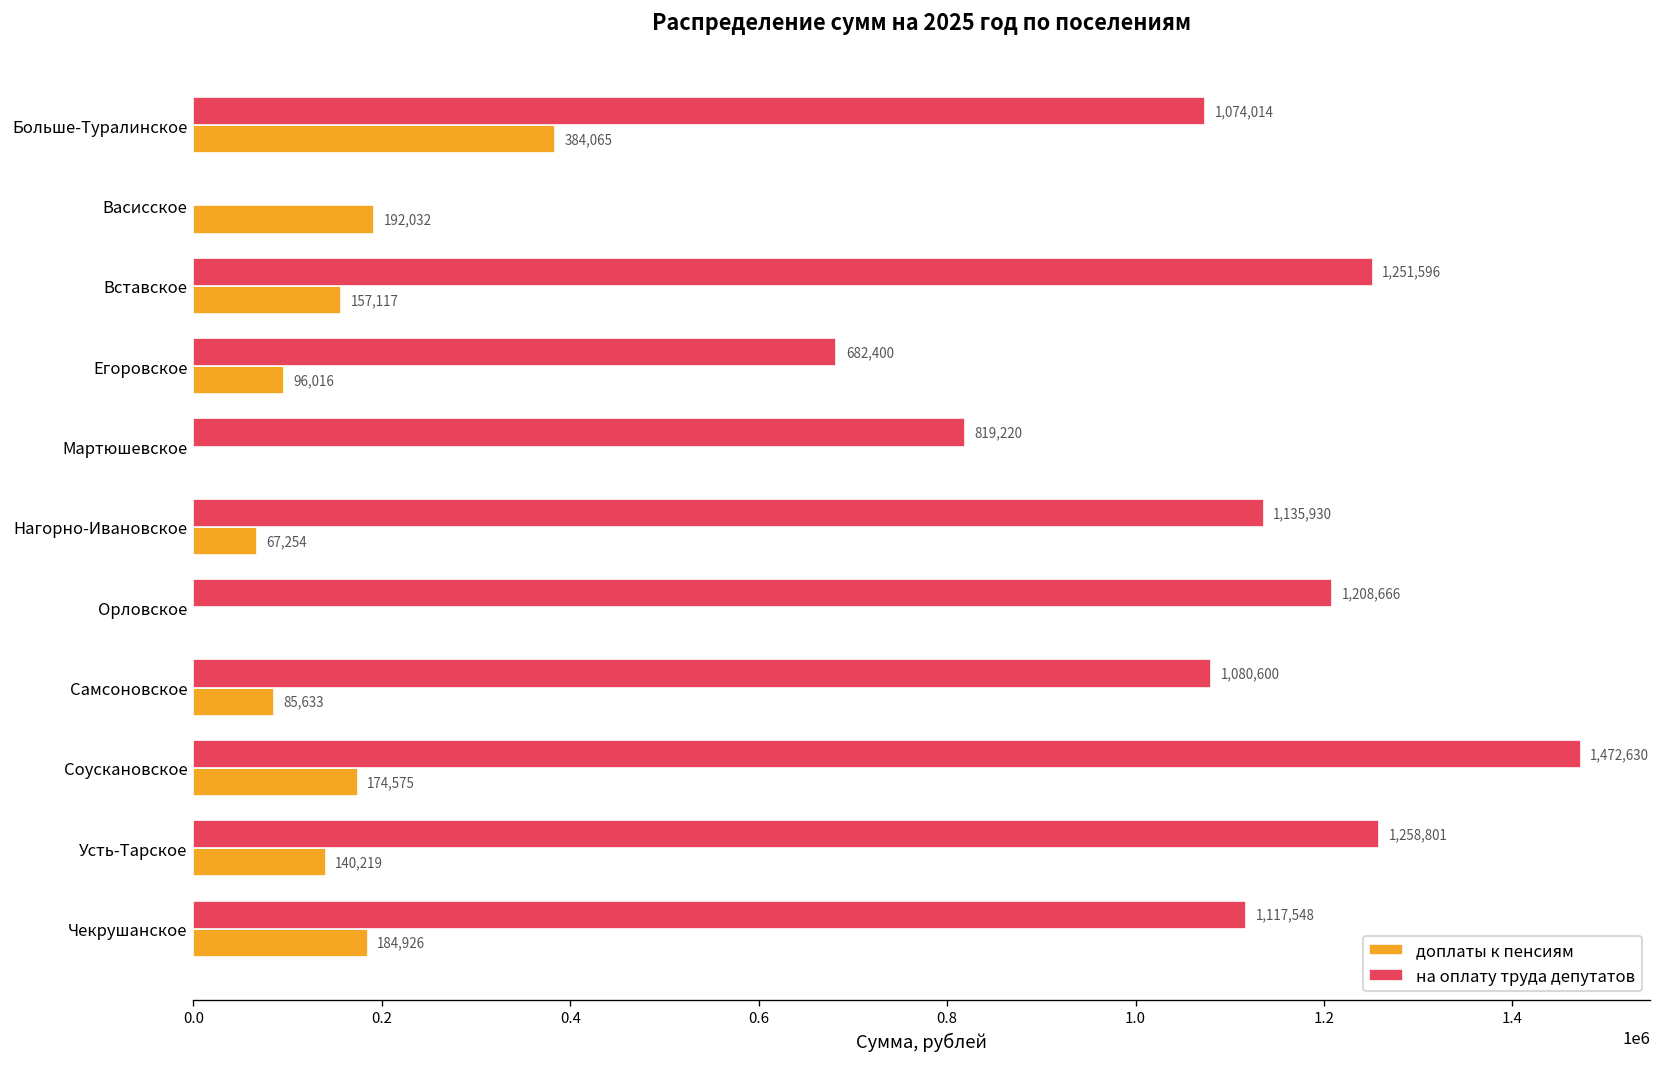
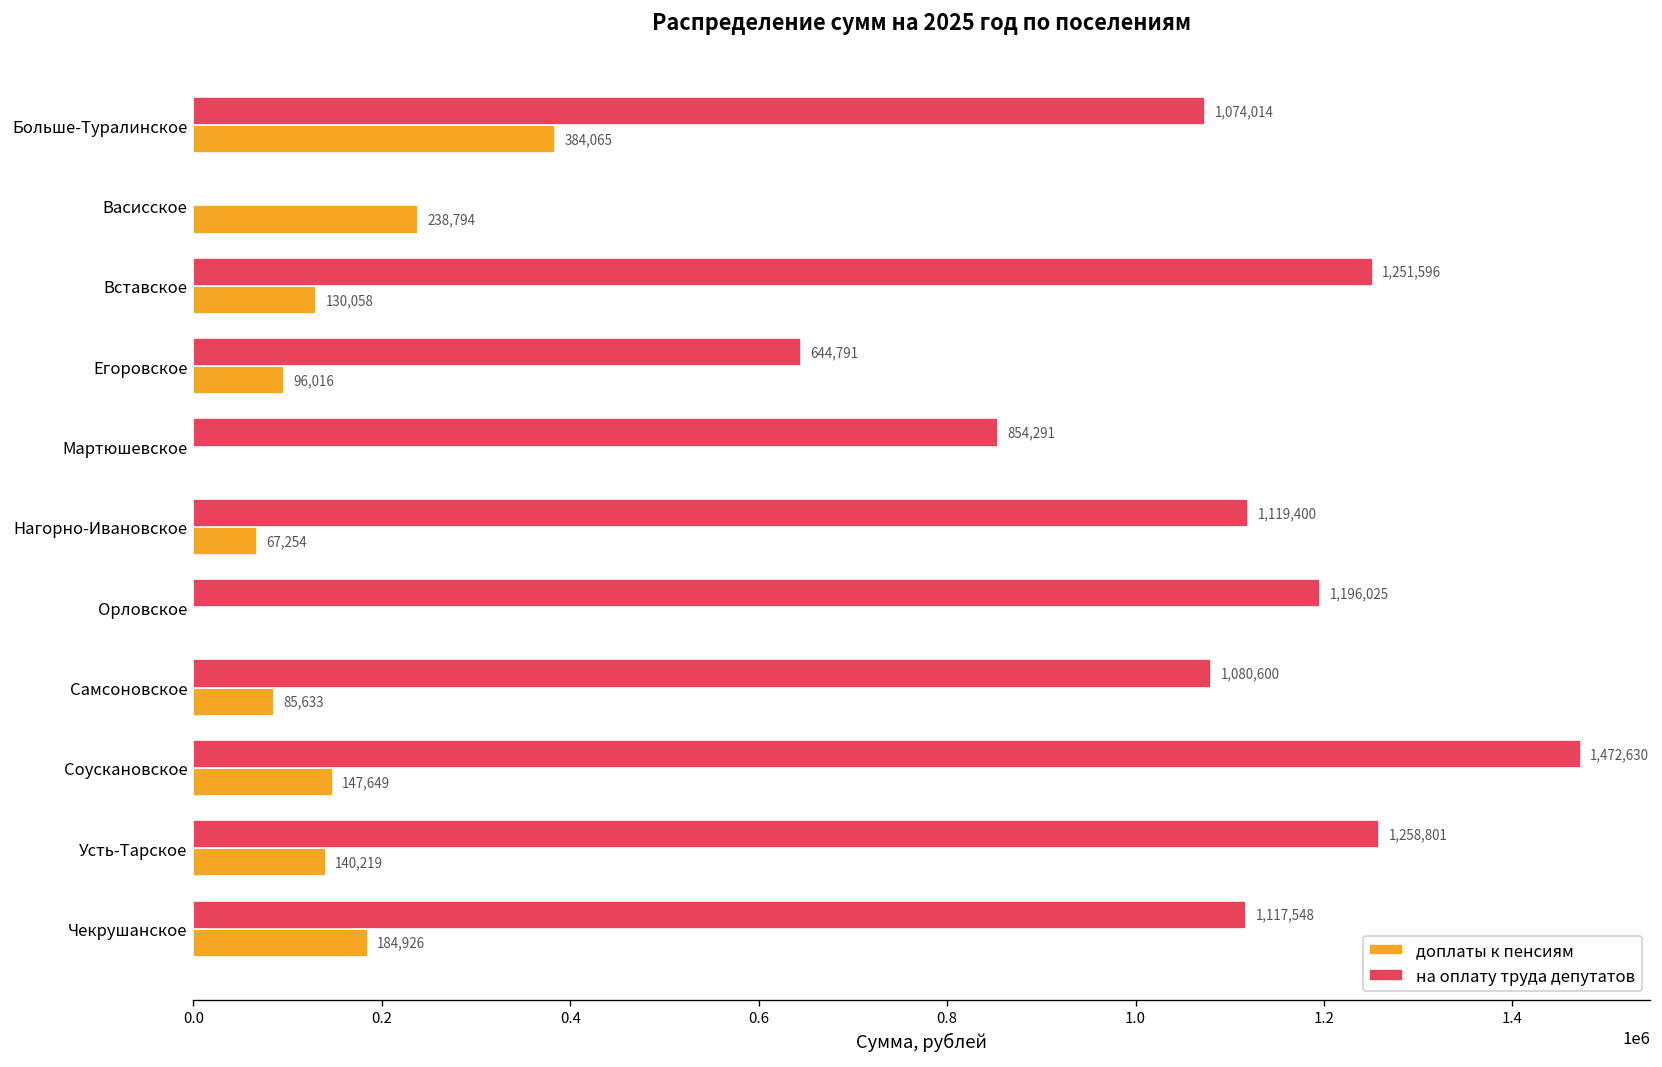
доплаты к пенсиям, Васисское: 192,032 -> 238,794
доплаты к пенсиям, Вставское: 157,117 -> 130,058
на оплату труда депутатов, Егоровское: 682,400 -> 644,791
на оплату труда депутатов, Мартюшевское: 819,220 -> 854,291
на оплату труда депутатов, Нагорно-Ивановское: 1,135,930 -> 1,119,400
на оплату труда депутатов, Орловское: 1,208,666 -> 1,196,025
доплаты к пенсиям, Соускановское: 174,575 -> 147,649
